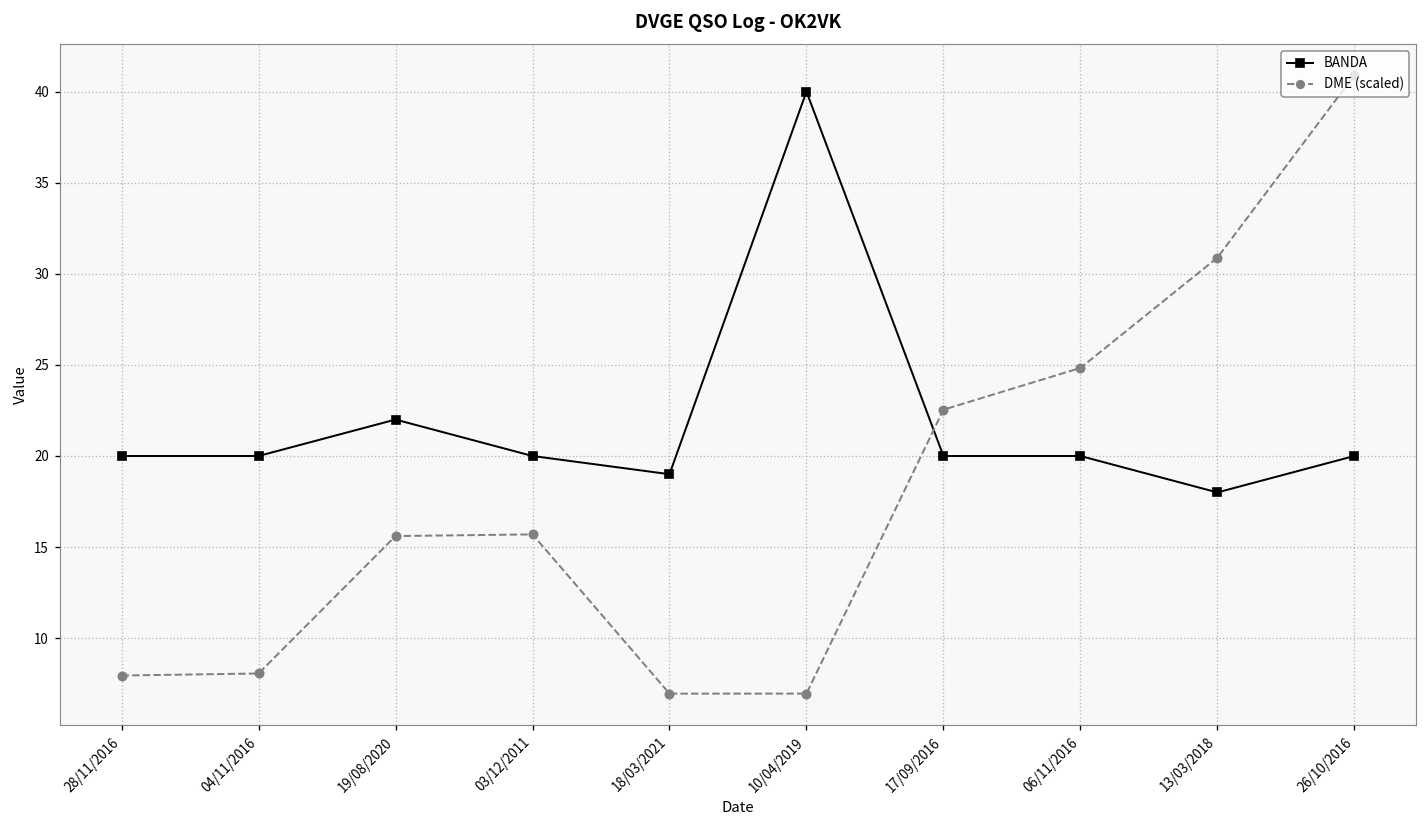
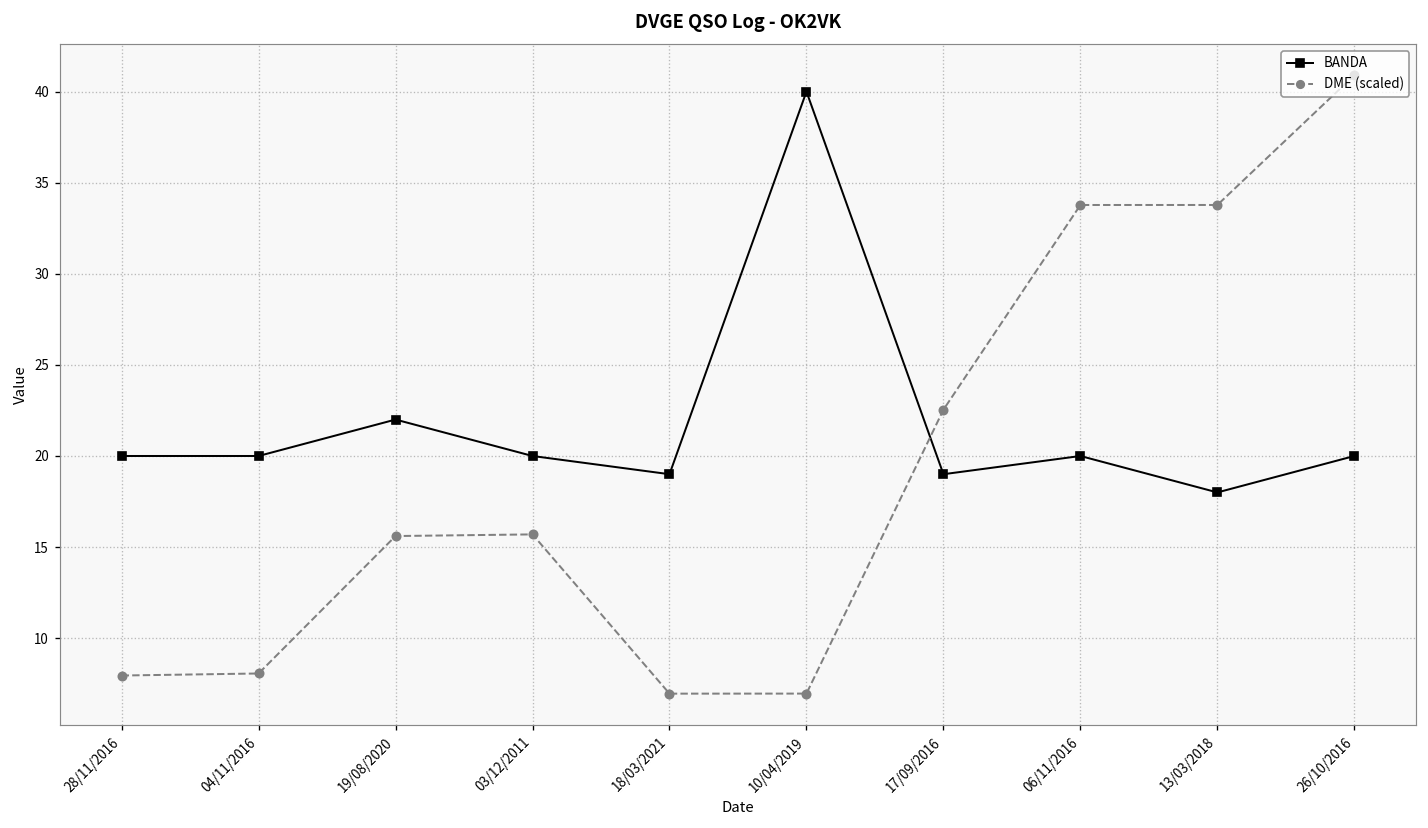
BANDA, 17/09/2016: 20 -> 19
DME (scaled), 06/11/2016: 24.8 -> 33.8
DME (scaled), 13/03/2018: 30.9 -> 33.8
